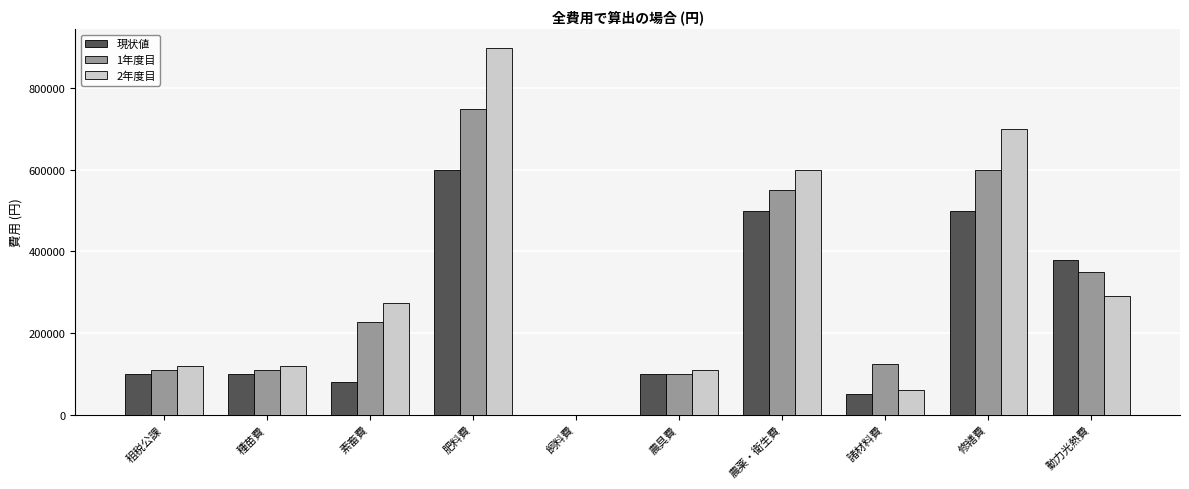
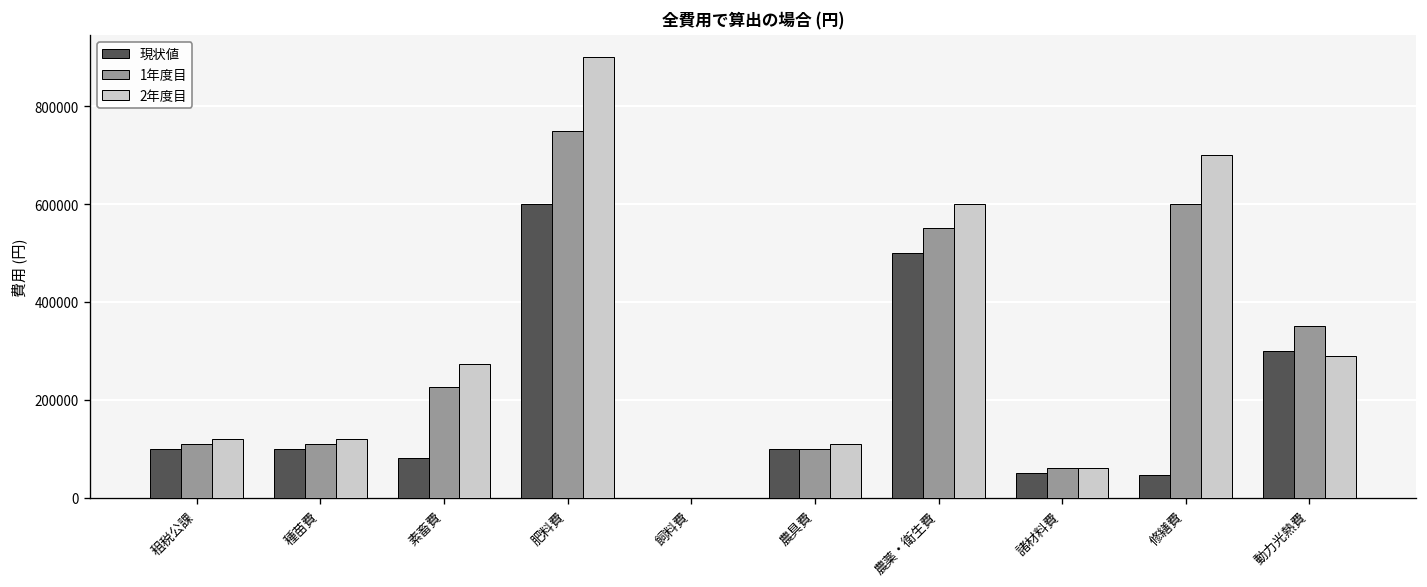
1年度目, 諸材料費: 120000 -> 60000
現状値, 修繕費: 500000 -> 50000
現状値, 動力光熱費: 380000 -> 300000
